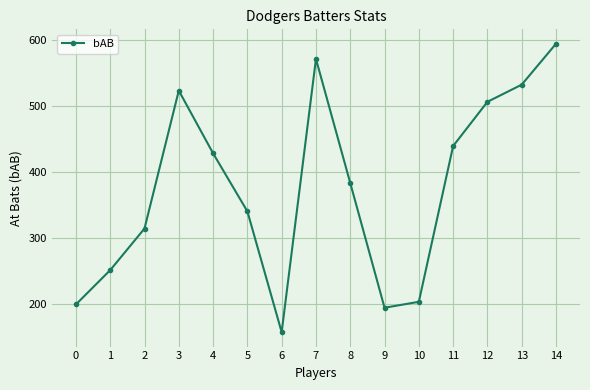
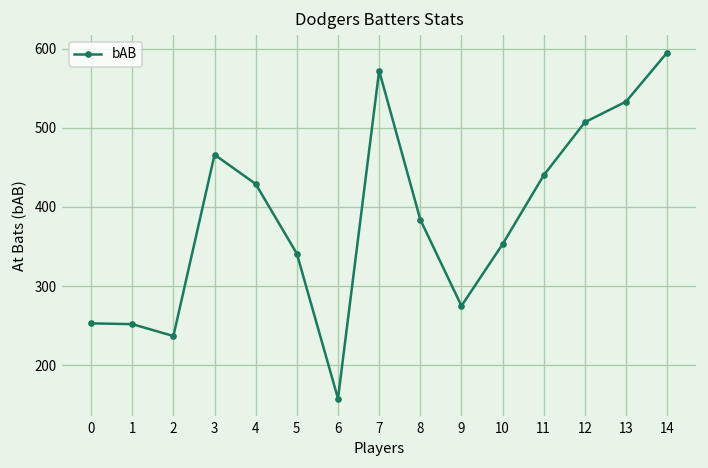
0: 200 -> 250
2: 320 -> 240
3: 520 -> 470
9: 200 -> 280
10: 200 -> 350
